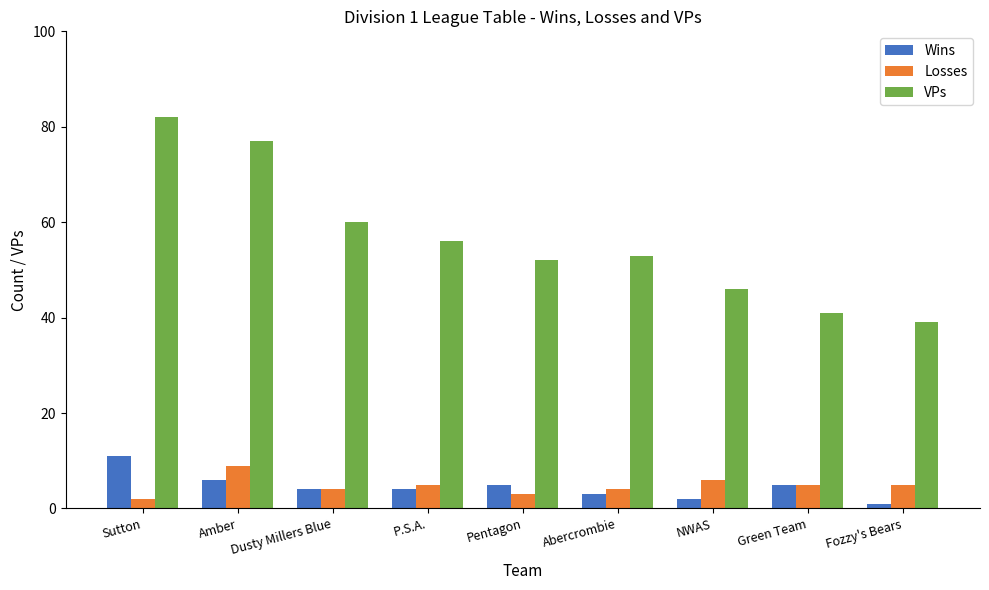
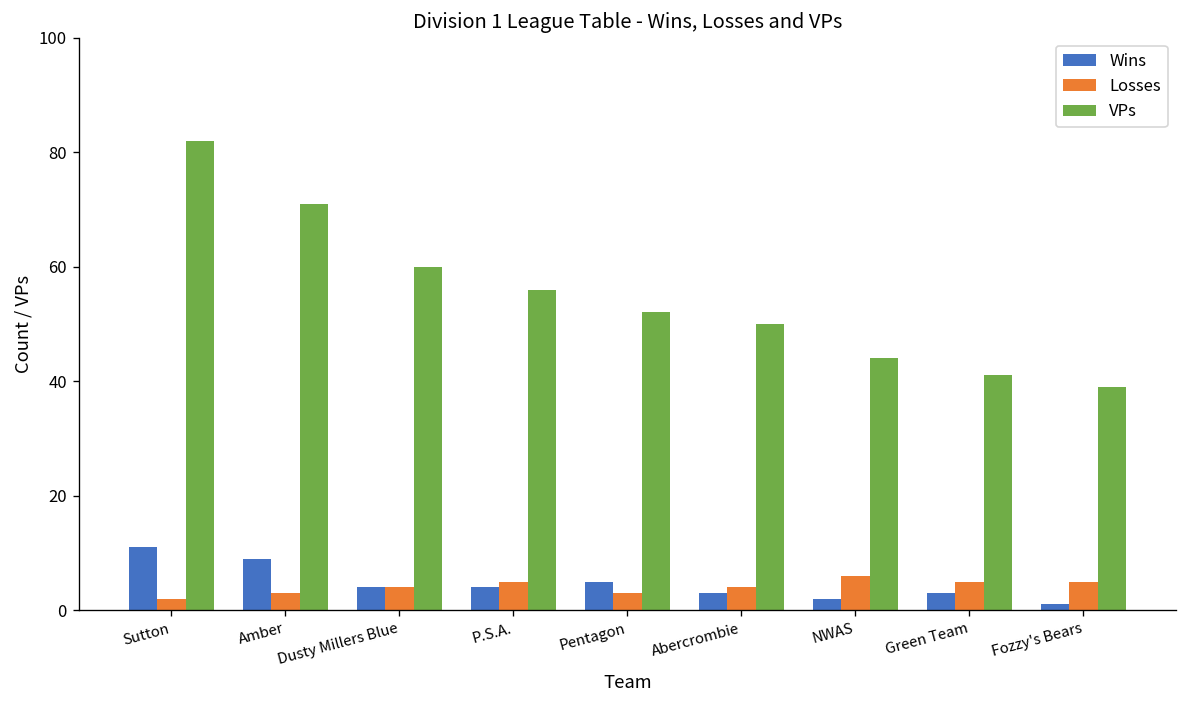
Wins, Amber: 6 -> 9
Losses, Amber: 9 -> 3
VPs, Amber: 77 -> 71
VPs, Abercrombie: 53 -> 50
VPs, NWAS: 46 -> 44
Wins, Green Team: 5 -> 3
